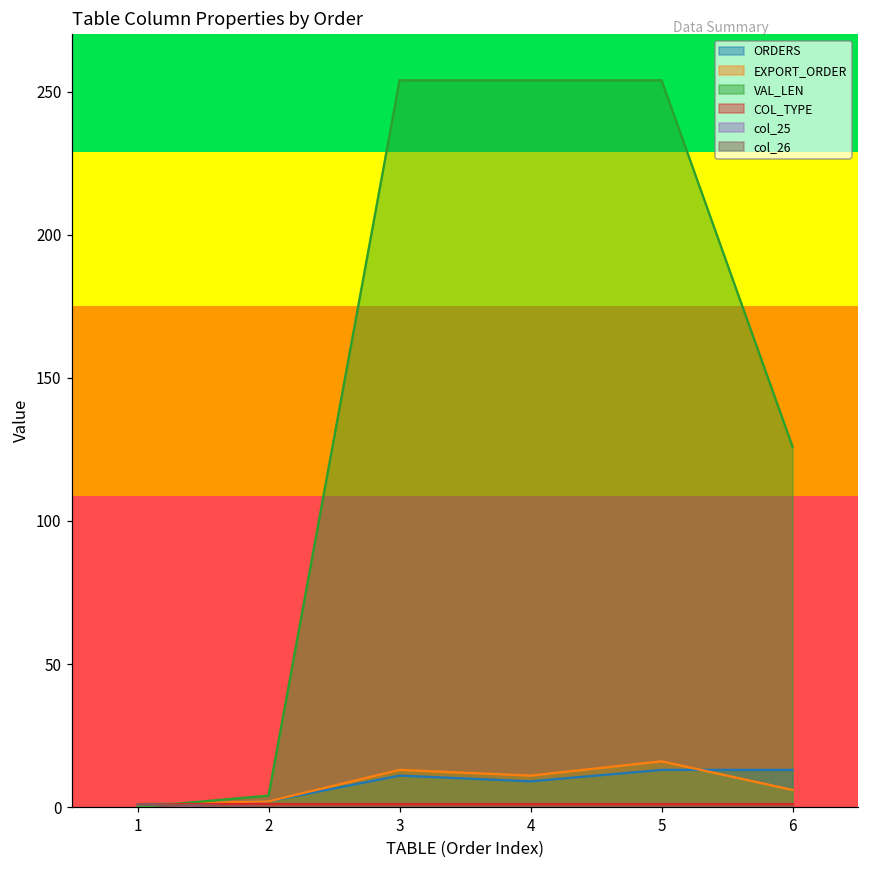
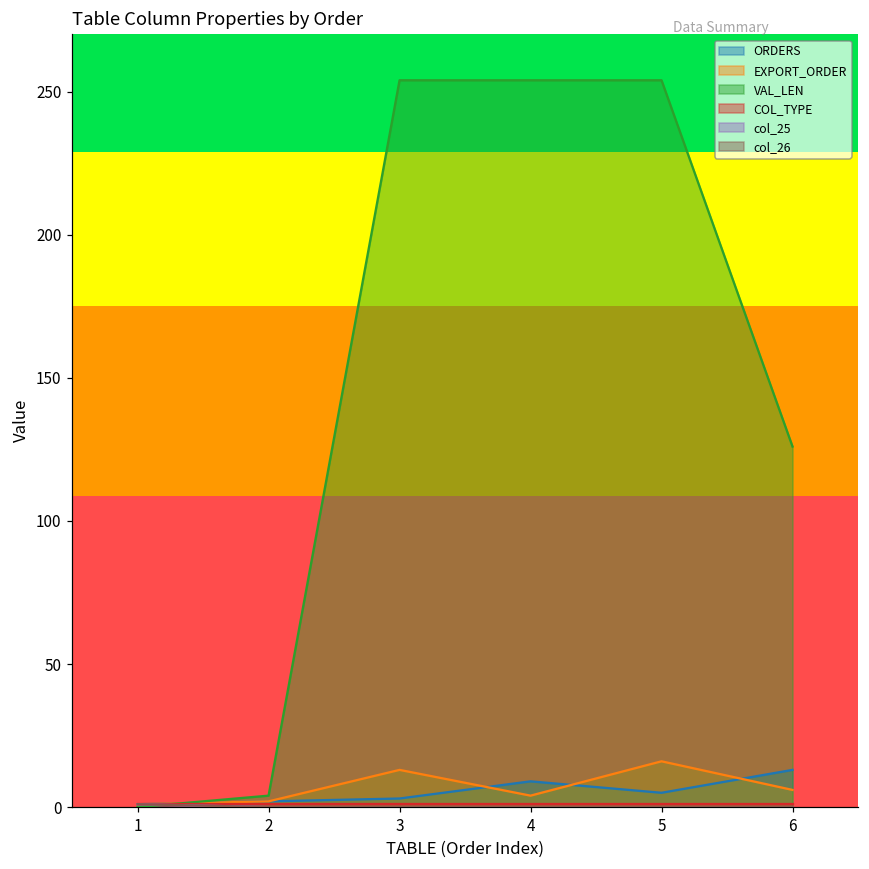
ORDERS, 3: 11 -> 3
EXPORT_ORDER, 4: 11 -> 4
ORDERS, 5: 13 -> 5
